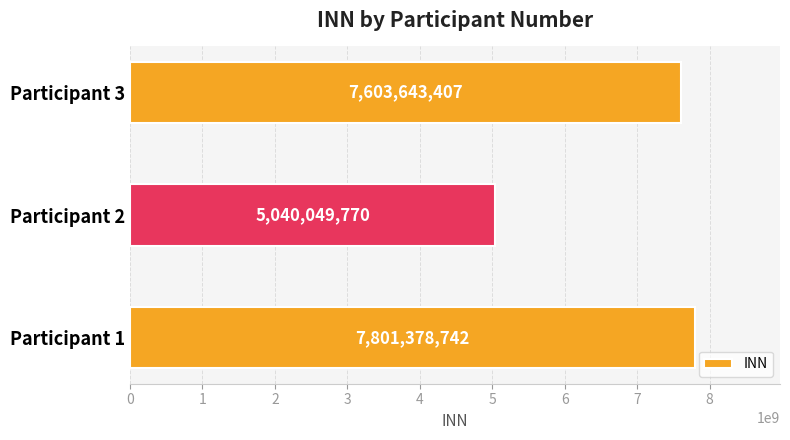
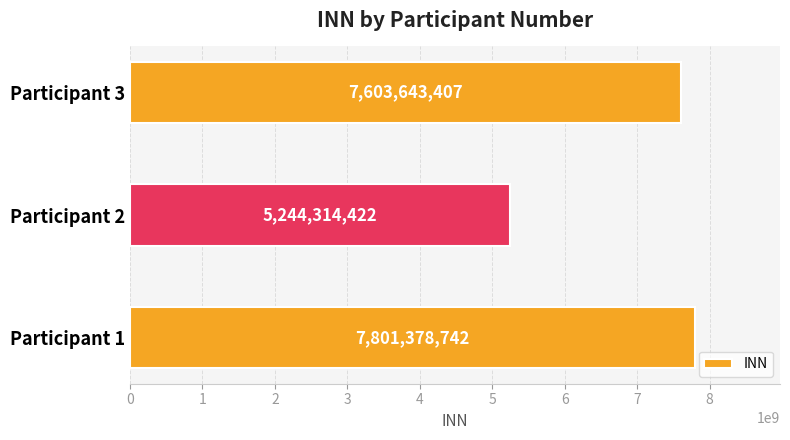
Participant 2: 5,040,049,770 -> 5,244,314,422
